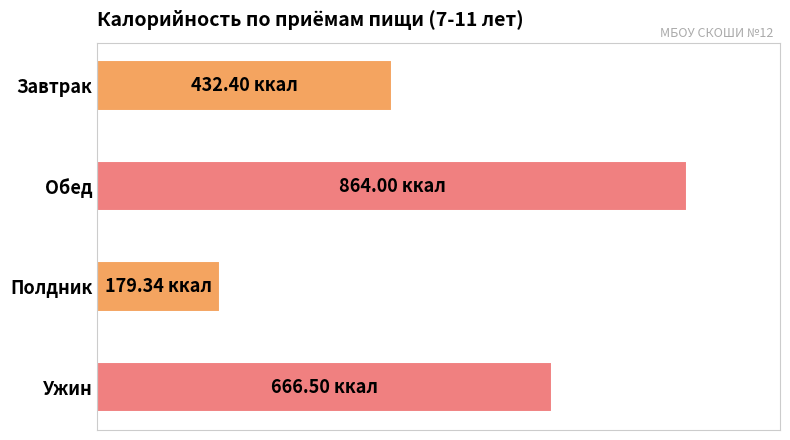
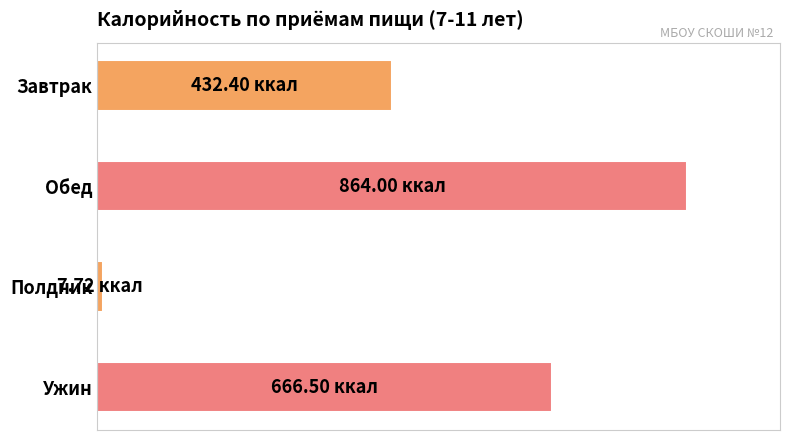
Полдник: 179.34 -> 7.72
